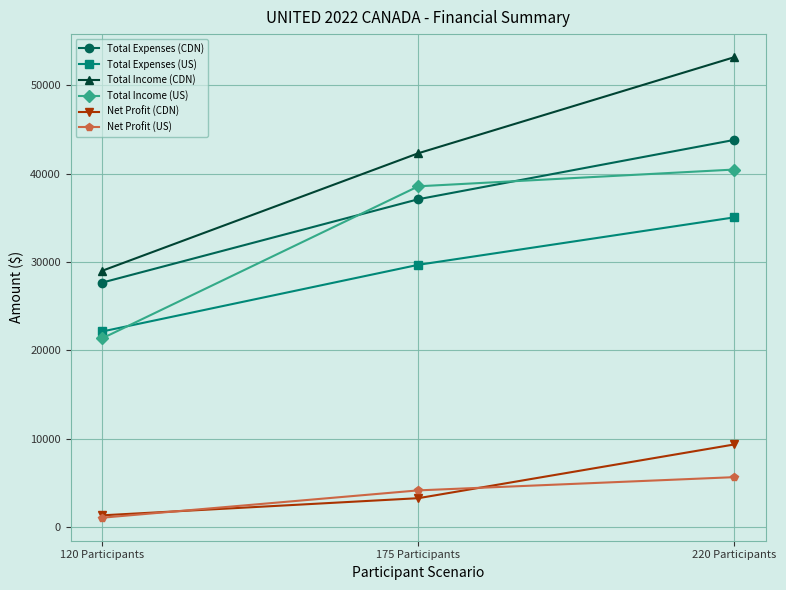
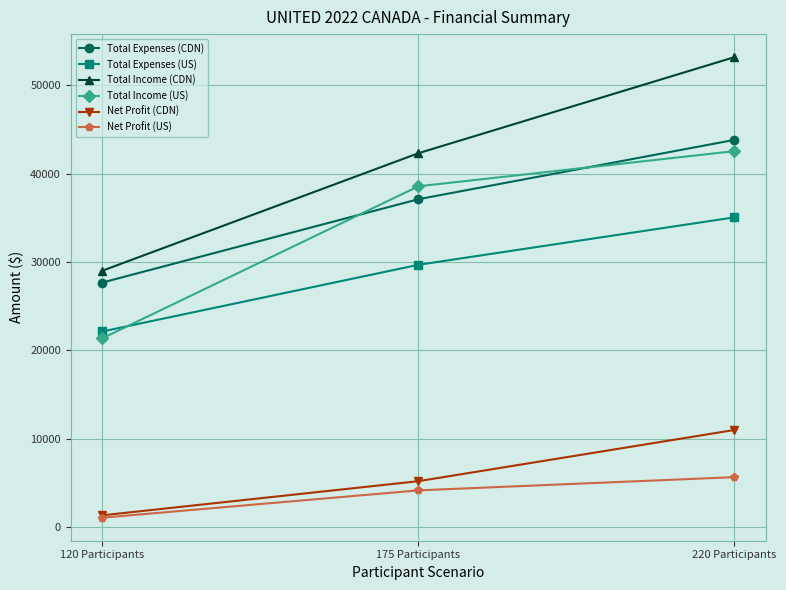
Net Profit (CDN), 175 Participants: 3000 -> 5000
Total Income (US), 220 Participants: 40000 -> 43000
Net Profit (CDN), 220 Participants: 9000 -> 11000
